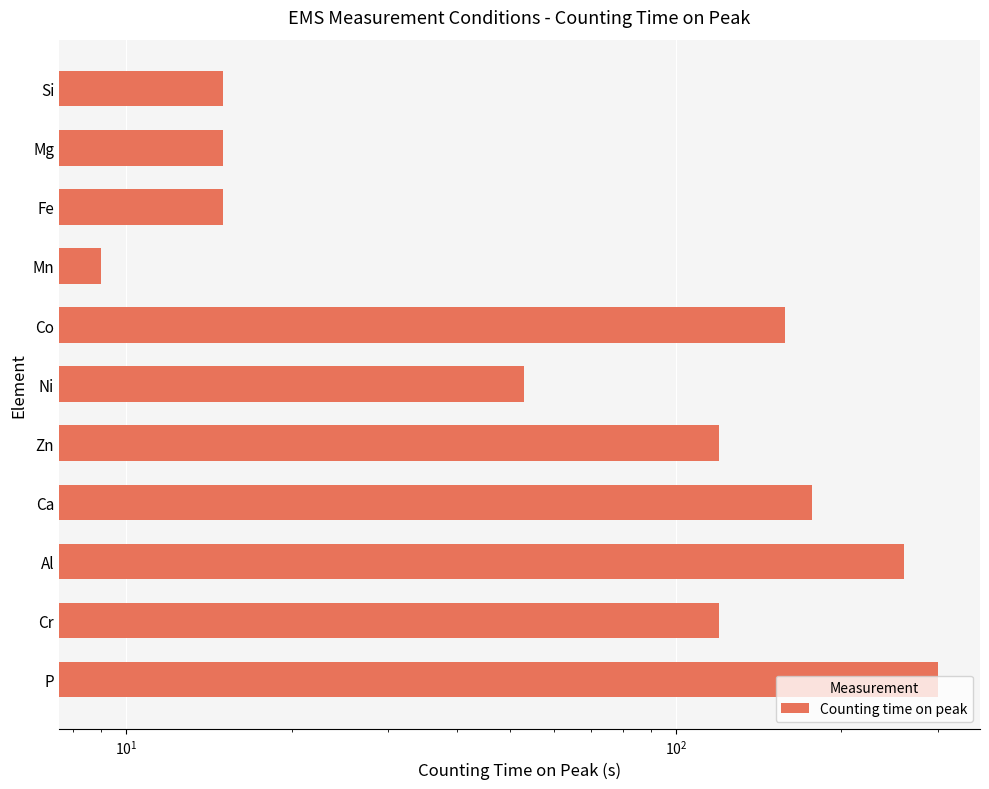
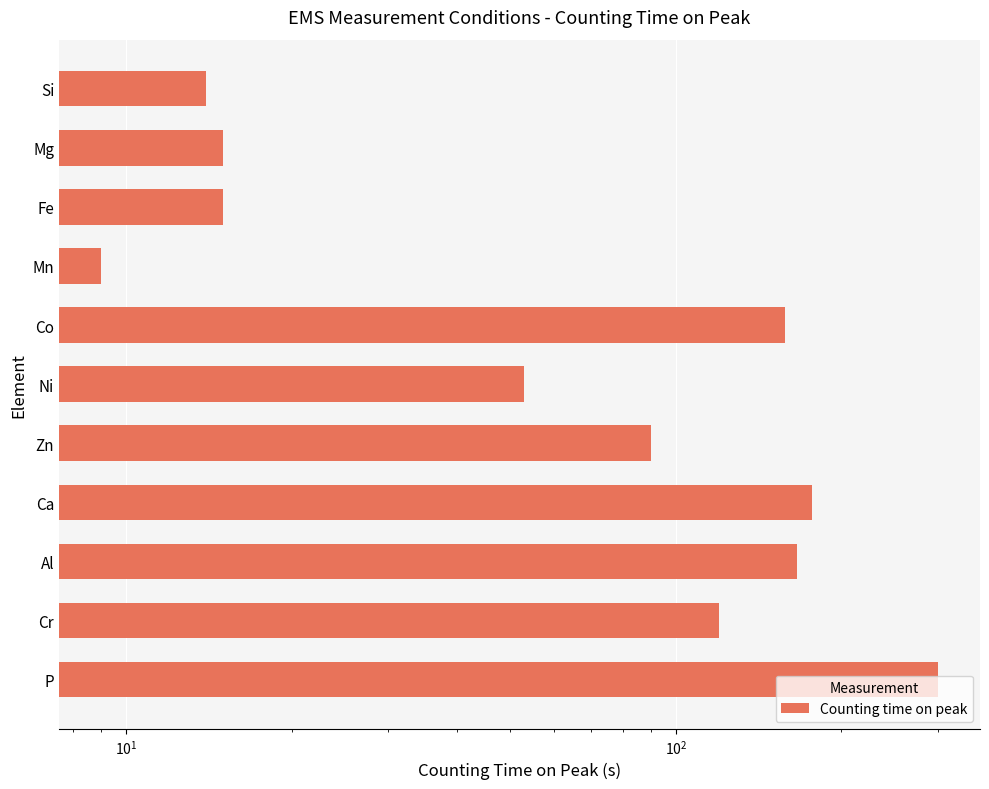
Si: 15 -> 14
Zn: 120 -> 90
Al: 260 -> 166
